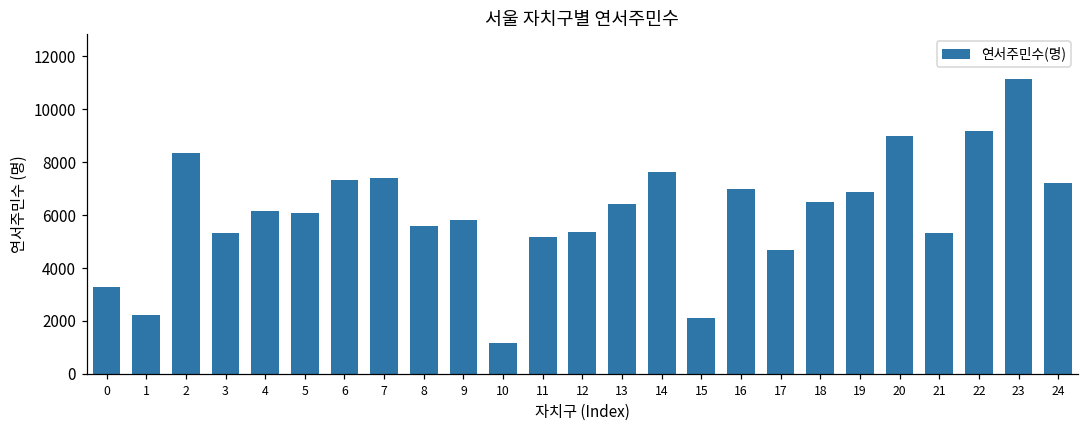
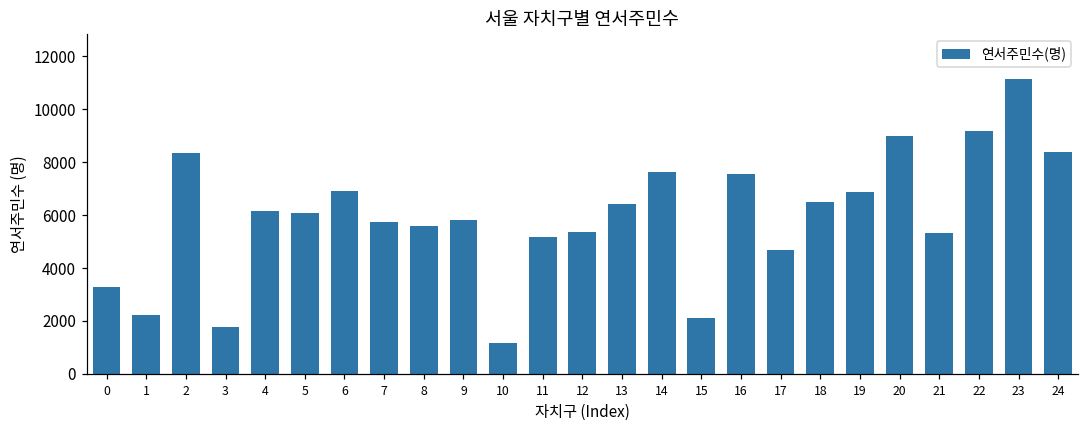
3: 5300 -> 1800
6: 7300 -> 6900
7: 7400 -> 5700
16: 7000 -> 7600
24: 7200 -> 8400
